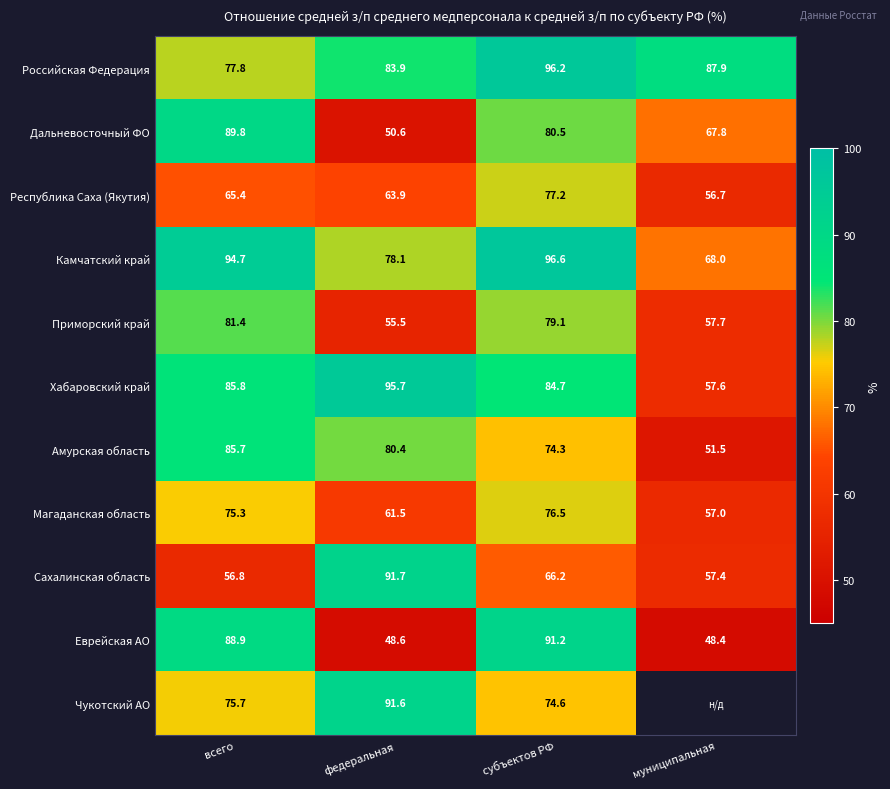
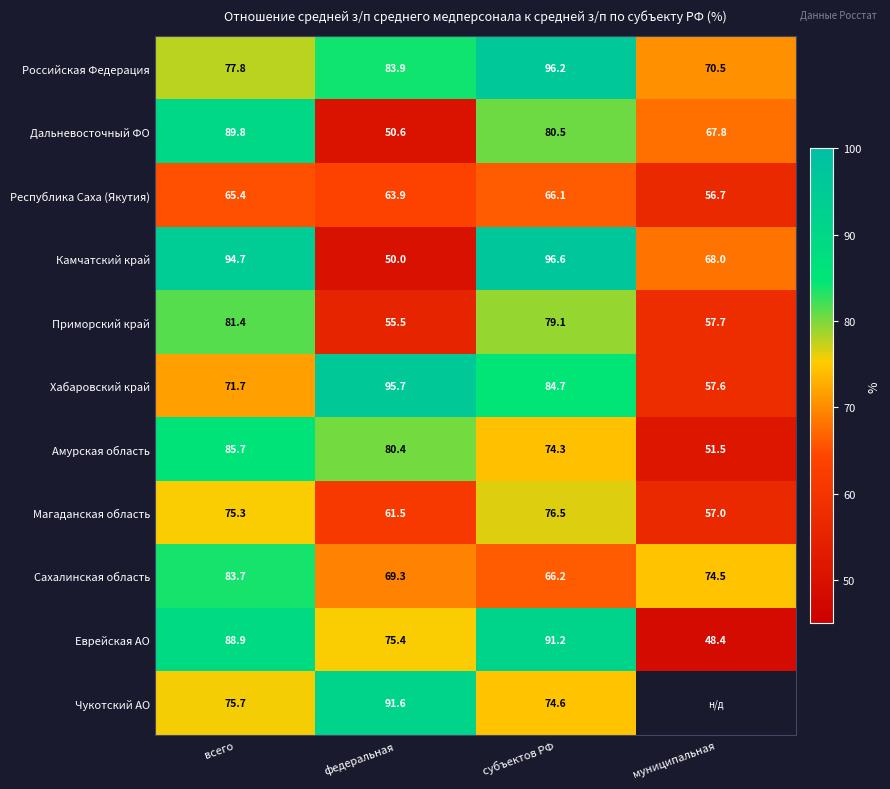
Российская Федерация, муниципальная: 87.9 -> 70.5
Республика Саха (Якутия), субъектов РФ: 77.2 -> 66.1
Камчатский край, федеральная: 78.1 -> 50.0
Хабаровский край, всего: 85.8 -> 71.7
Сахалинская область, всего: 56.8 -> 83.7
Сахалинская область, федеральная: 91.7 -> 69.3
Сахалинская область, муниципальная: 57.4 -> 74.5
Еврейская АО, федеральная: 48.6 -> 75.4
